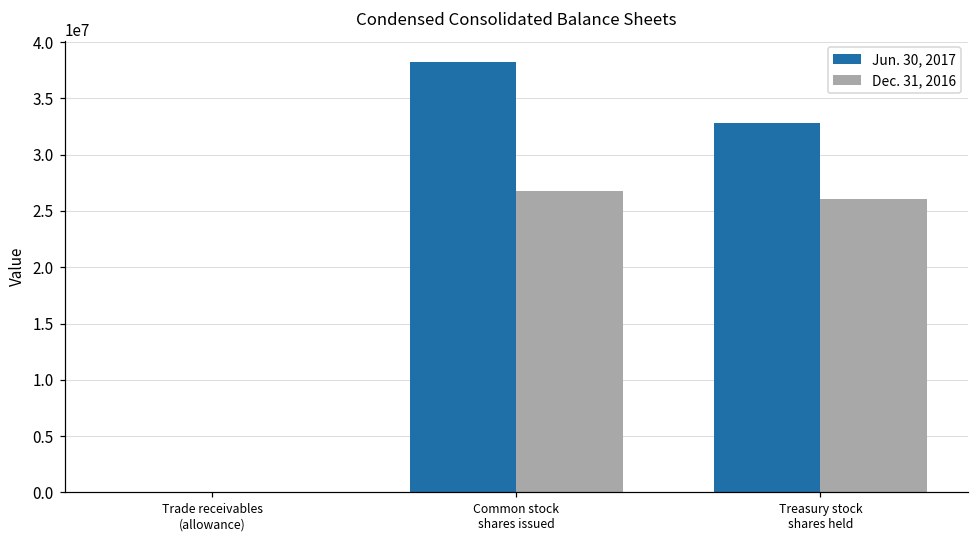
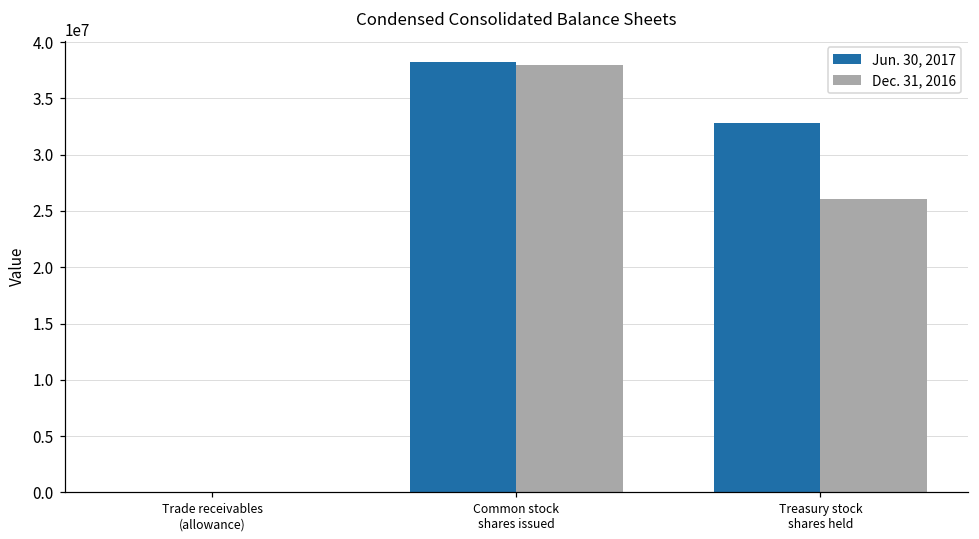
Dec. 31, 2016, Common stock shares issued: 26800000 -> 37900000
